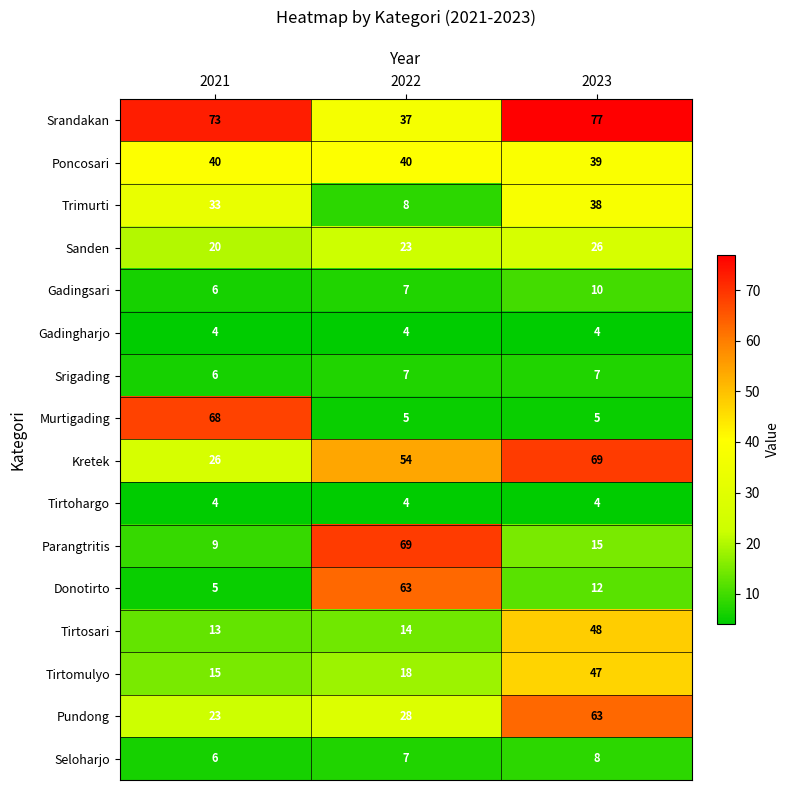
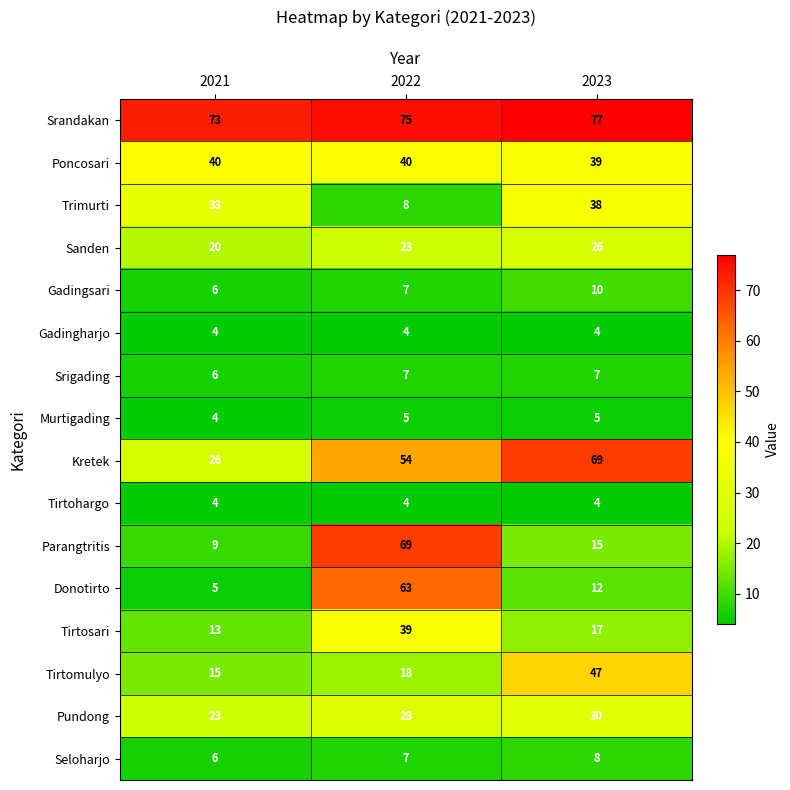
Srandakan, 2022: 37 -> 75
Murtigading, 2021: 68 -> 4
Tirtosari, 2022: 14 -> 39
Tirtosari, 2023: 48 -> 17
Pundong, 2023: 63 -> 30
